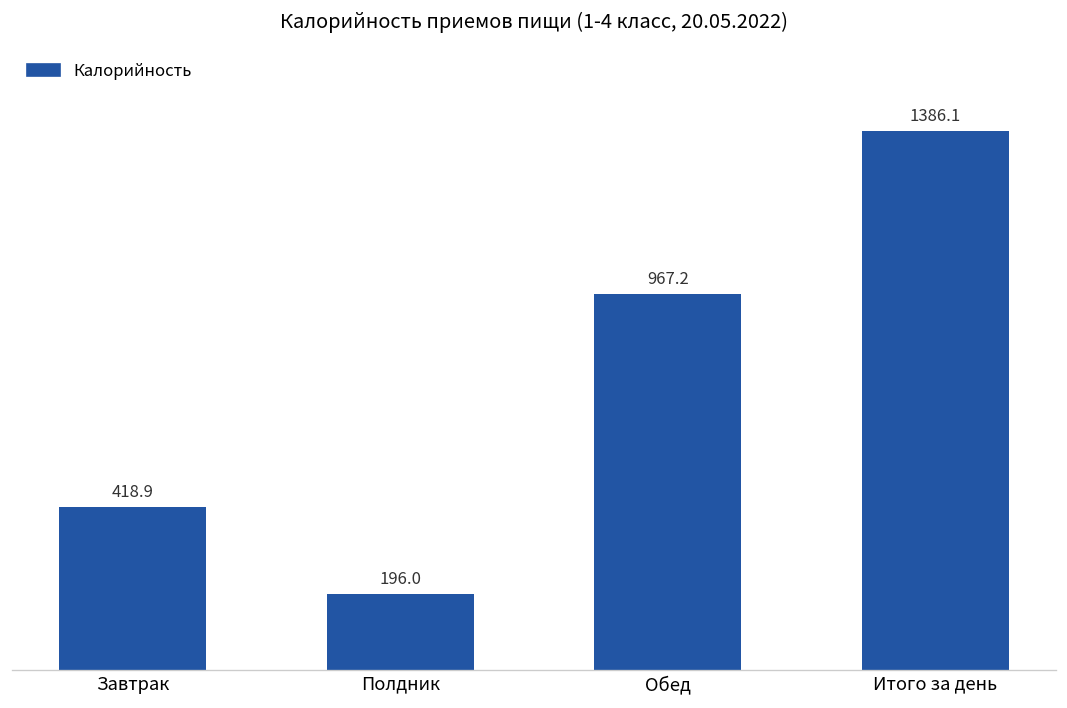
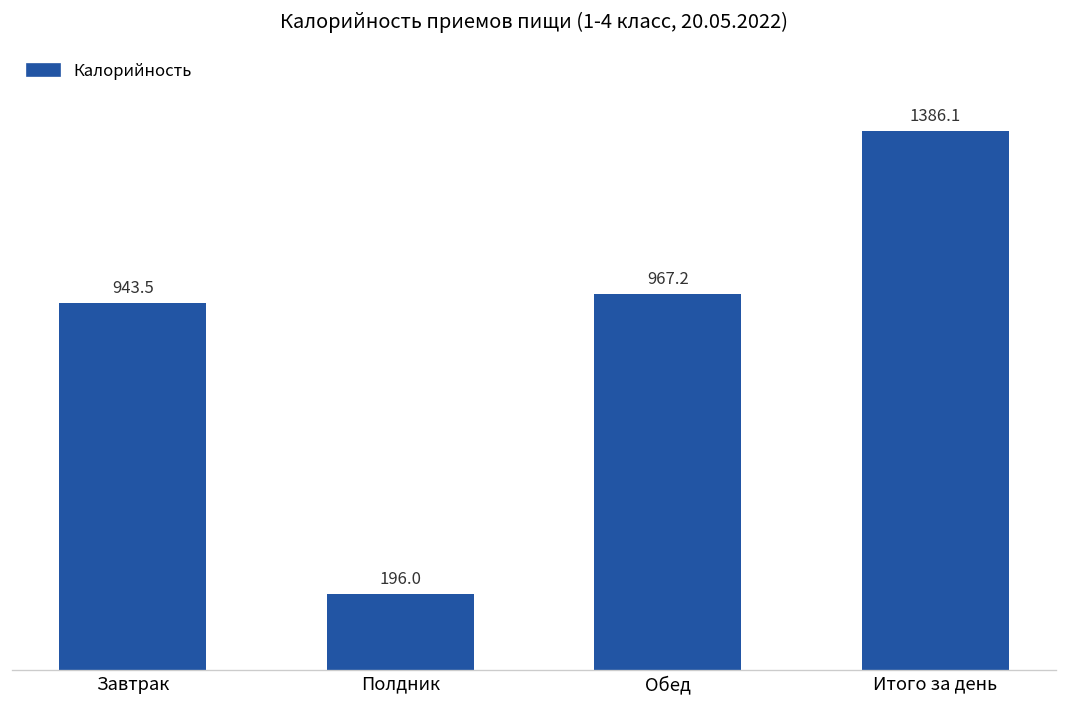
Завтрак: 418.9 -> 943.5
